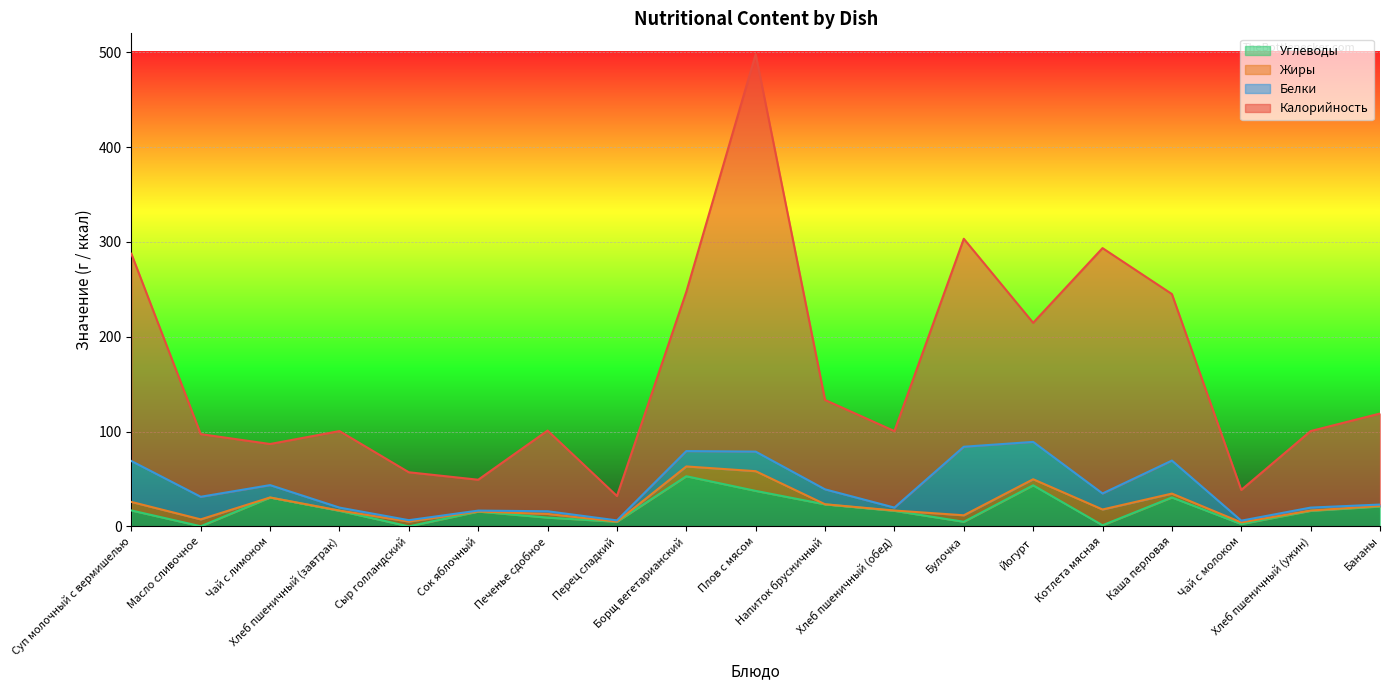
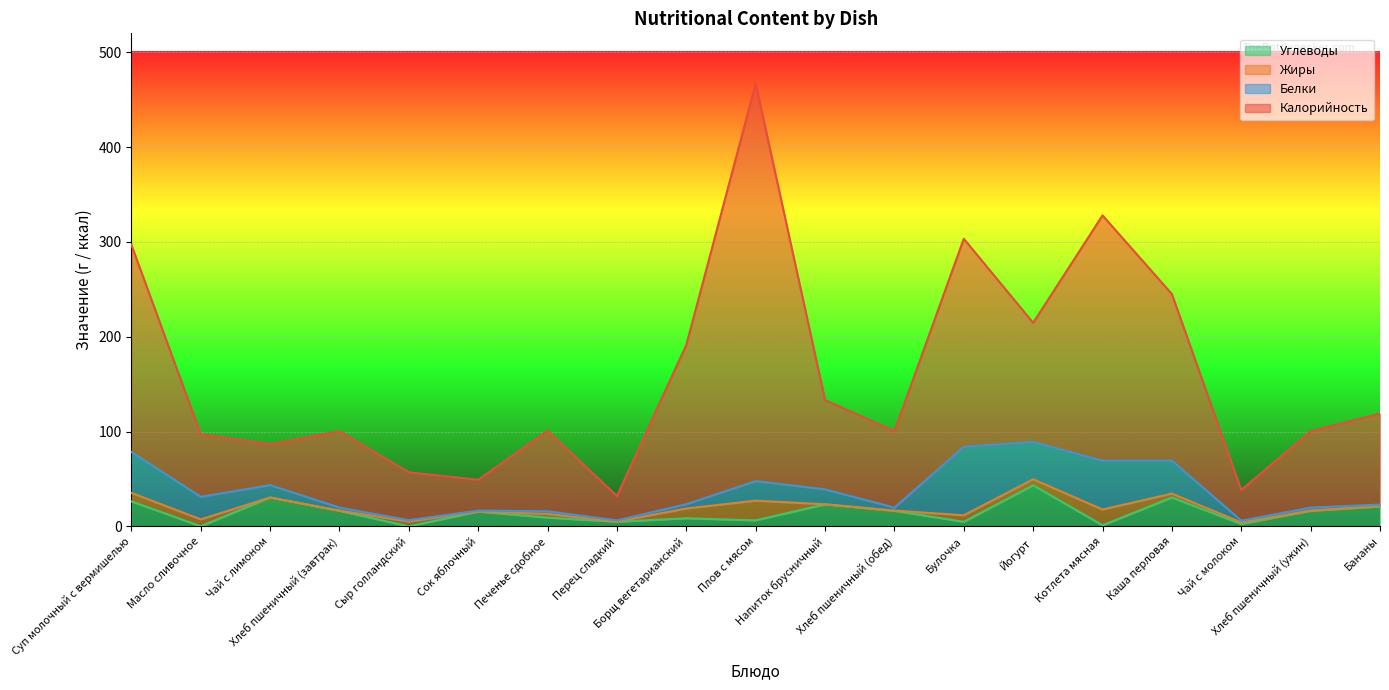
Углеводы, Суп молочный с вермишелью: 20 -> 30
Углеводы, Борщ вегетарианский: 50 -> 10
Белки, Борщ вегетарианский: 20 -> 0
Углеводы, Плов с мясом: 40 -> 10
Белки, Котлета мясная: 20 -> 50
